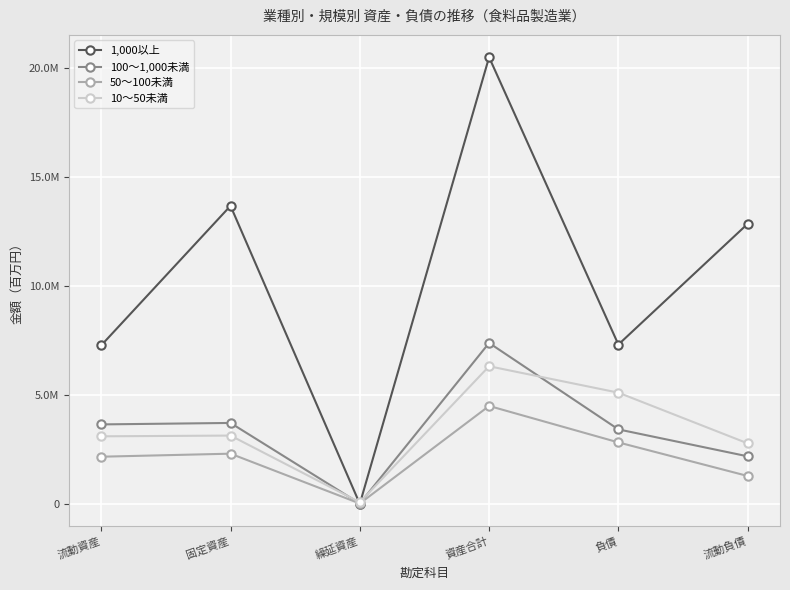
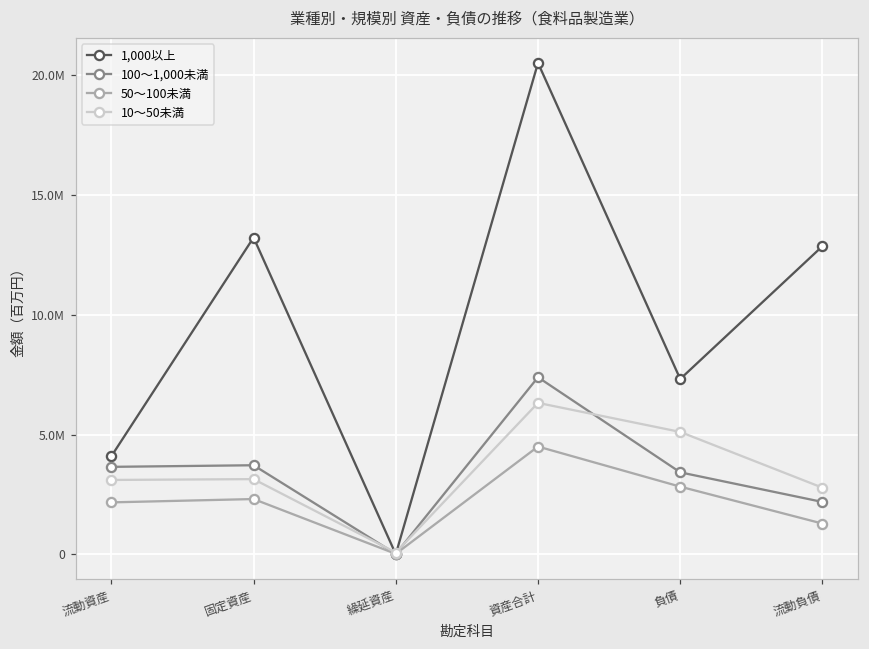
1,000以上, 流動資産: 7300000 -> 4100000
1,000以上, 固定資産: 13700000 -> 13200000
